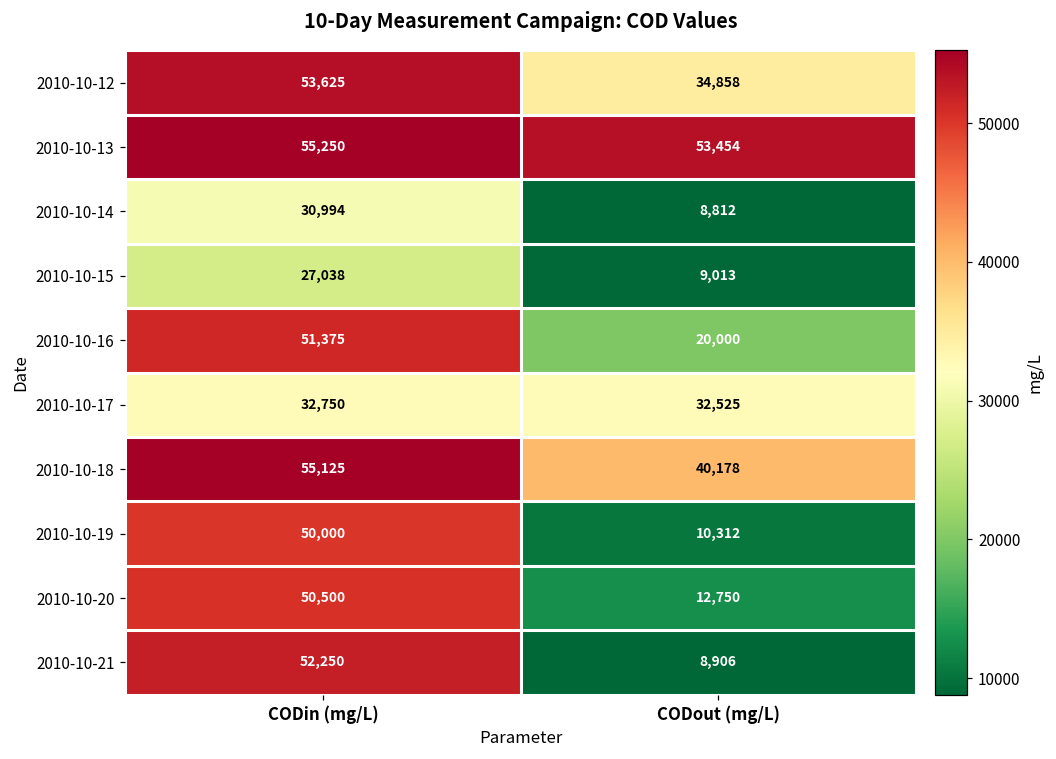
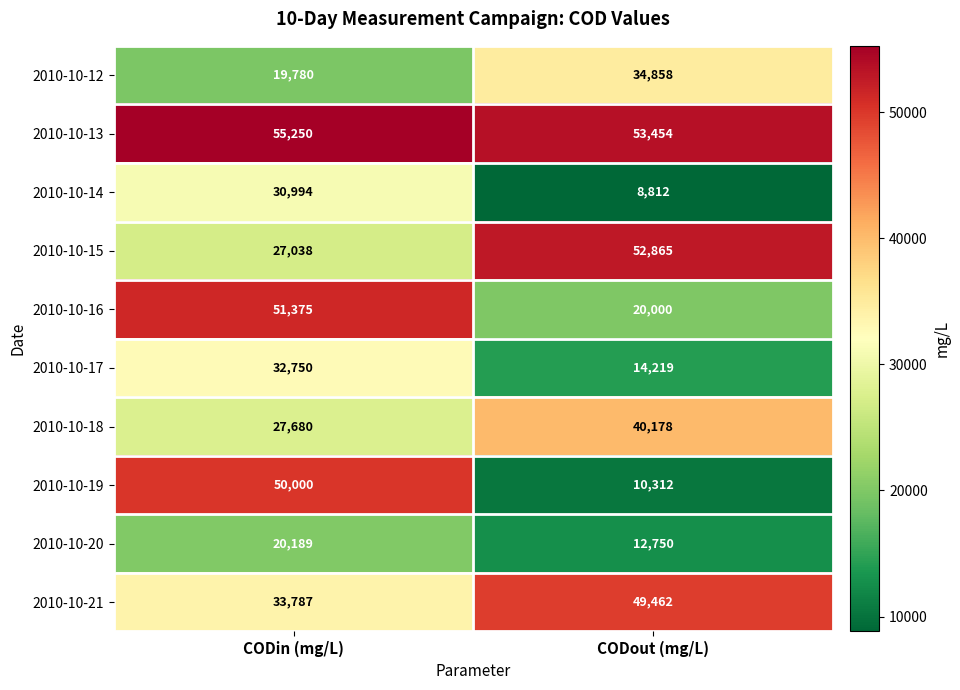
2010-10-12, CODin (mg/L): 53,625 -> 19,780
2010-10-15, CODout (mg/L): 9,013 -> 52,865
2010-10-17, CODout (mg/L): 32,525 -> 14,219
2010-10-18, CODin (mg/L): 55,125 -> 27,680
2010-10-20, CODin (mg/L): 50,500 -> 20,189
2010-10-21, CODin (mg/L): 52,250 -> 33,787
2010-10-21, CODout (mg/L): 8,906 -> 49,462
